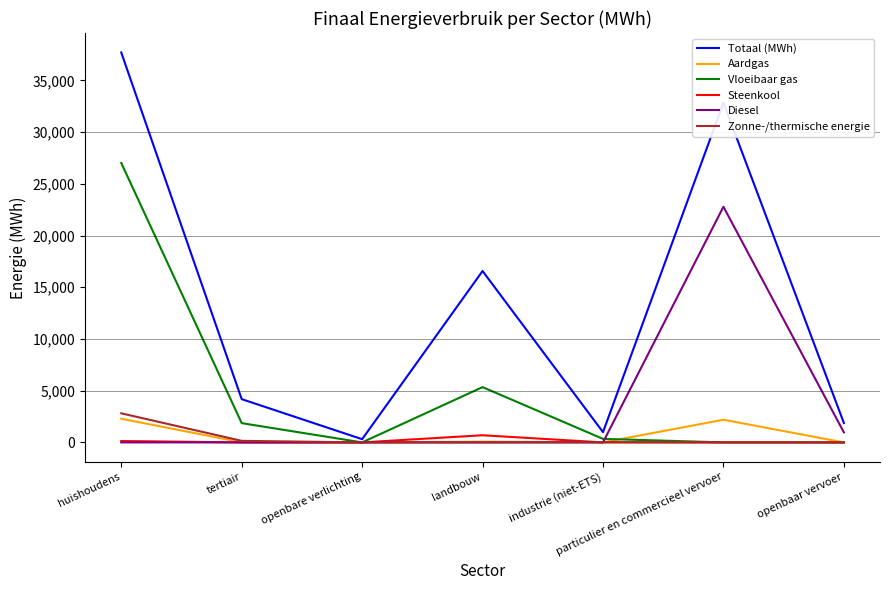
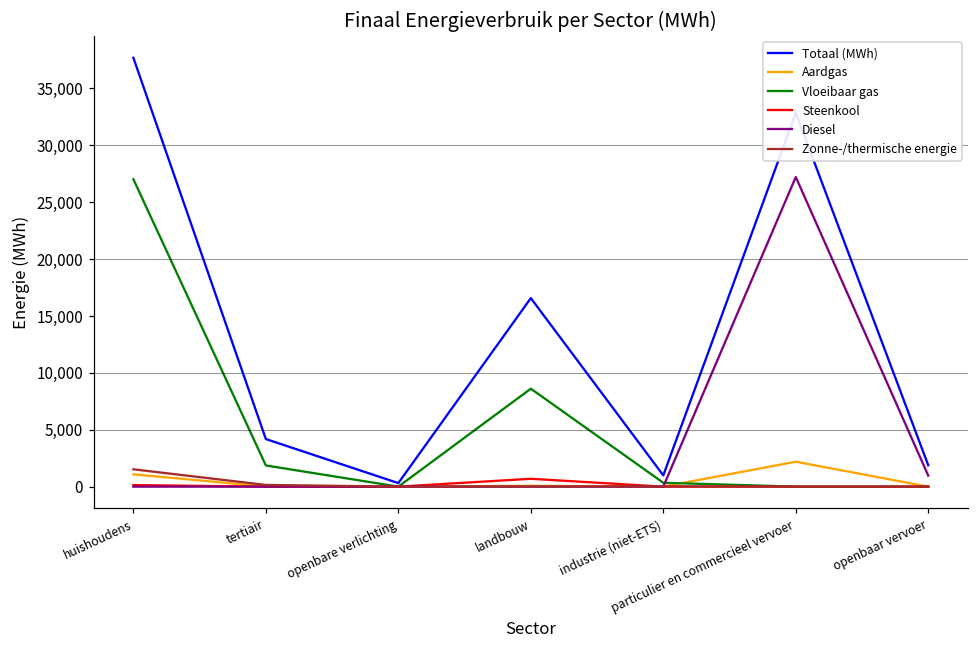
Aardgas, huishoudens: 2,300 -> 1,100
Zonne-/thermische energie, huishoudens: 2,800 -> 1,500
Vloeibaar gas, landbouw: 5,300 -> 8,600
Diesel, particulier en commercieel vervoer: 22,800 -> 27,200
